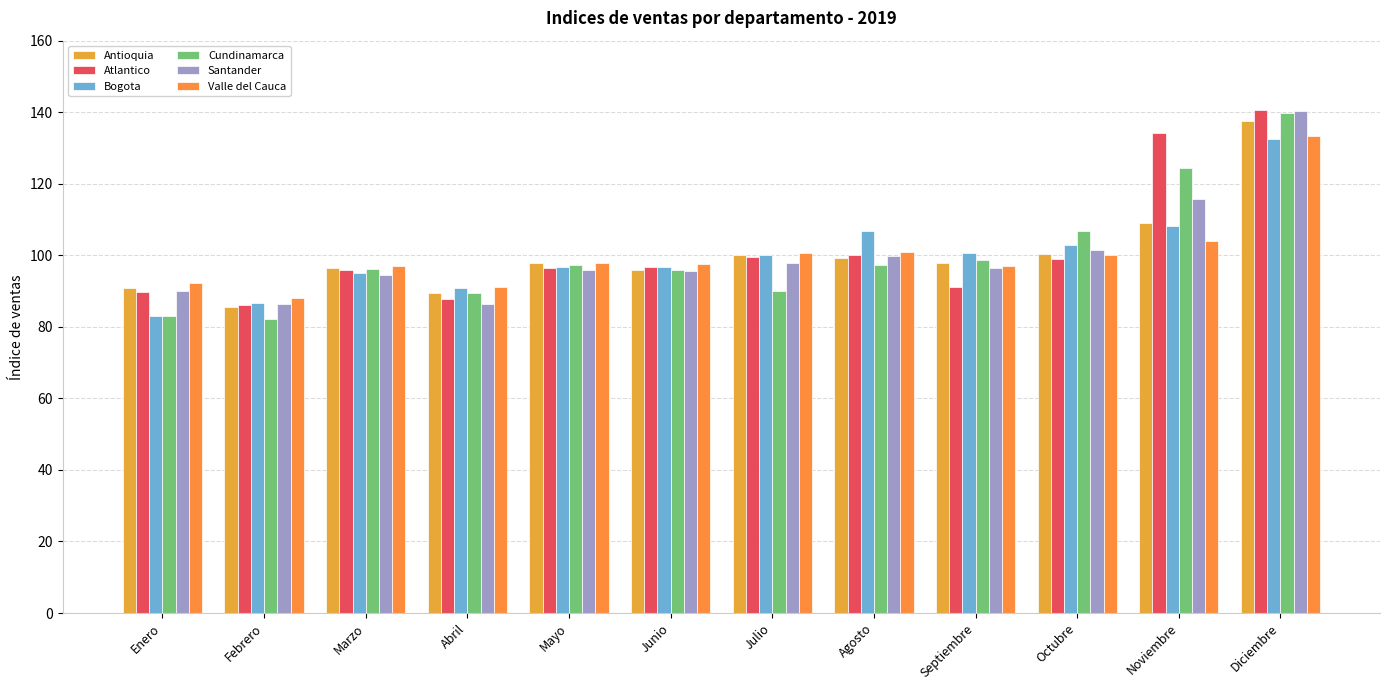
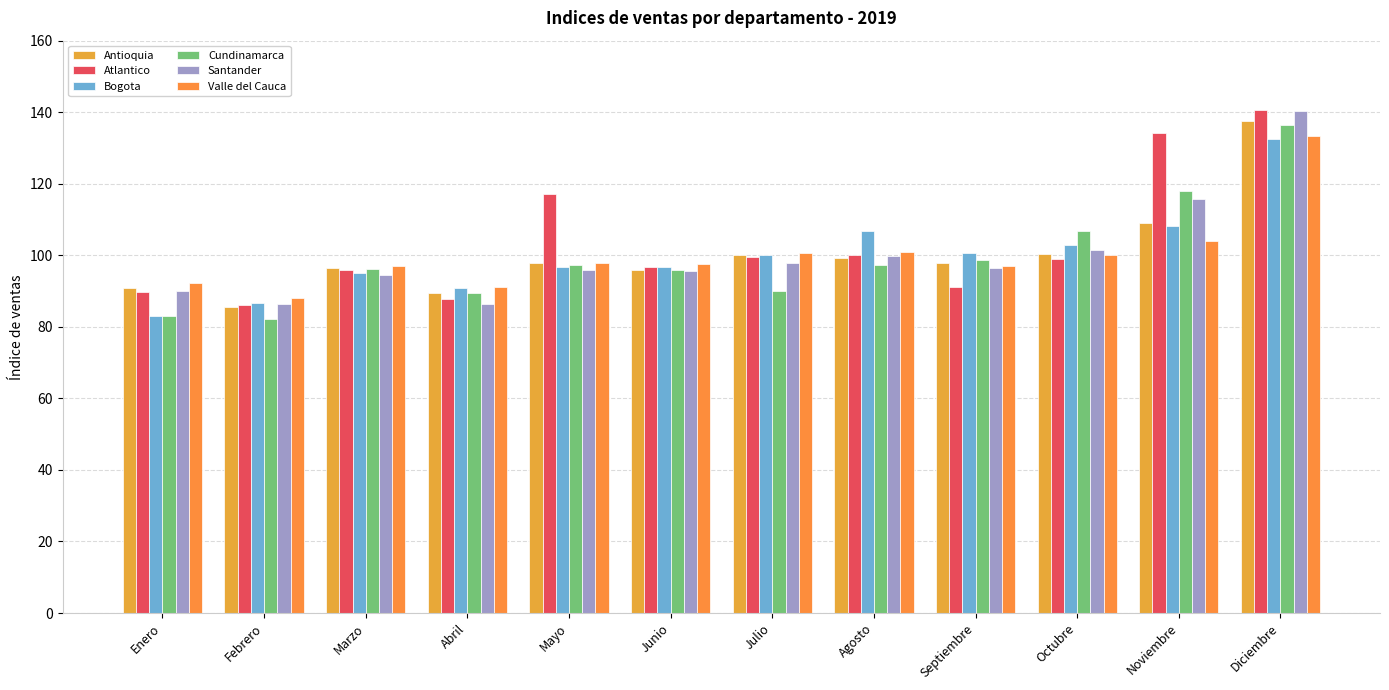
Atlantico, Mayo: 97 -> 117
Cundinamarca, Noviembre: 124 -> 118
Cundinamarca, Diciembre: 140 -> 137
